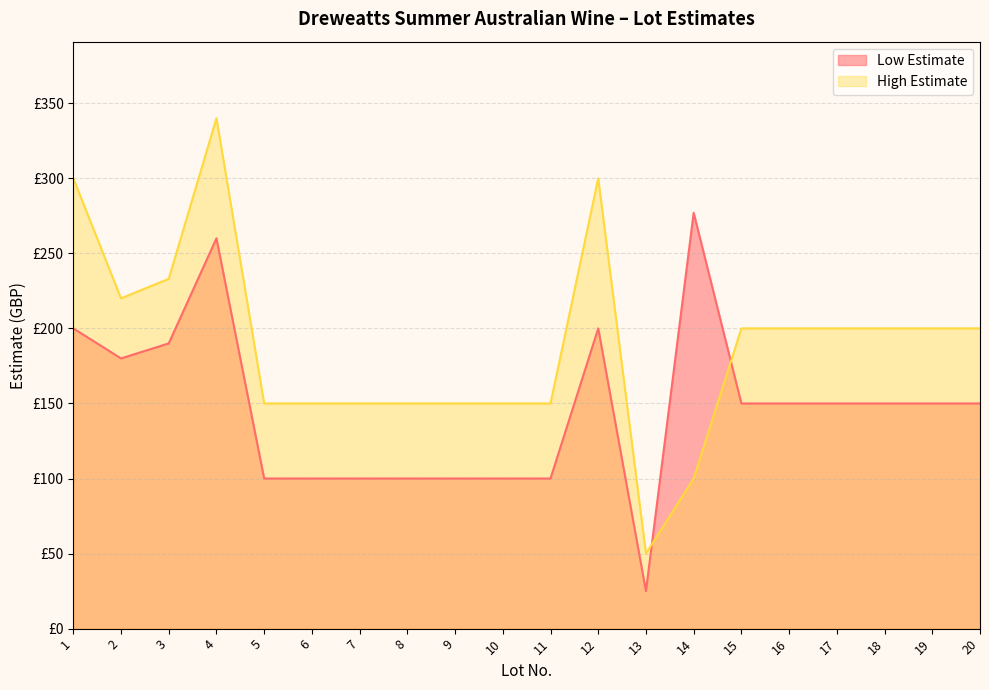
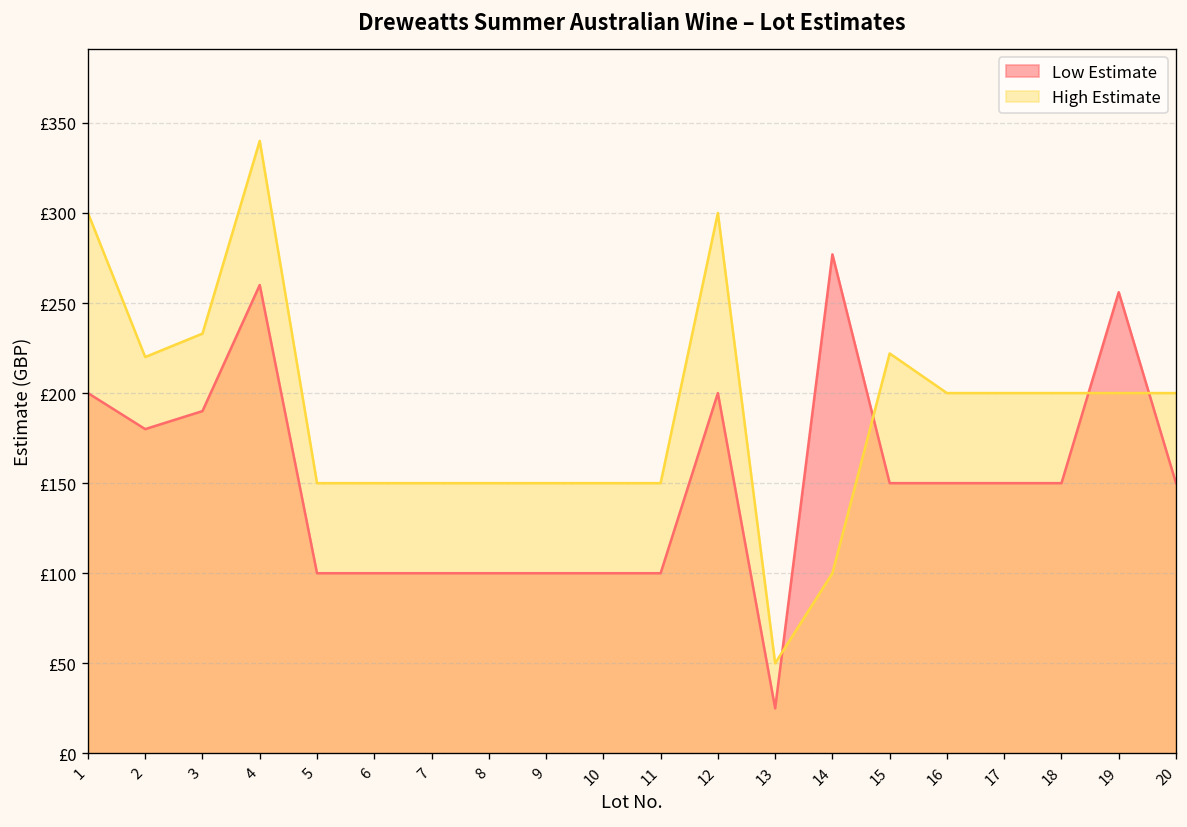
High Estimate, 15: £200 -> £222
Low Estimate, 19: £150 -> £256
